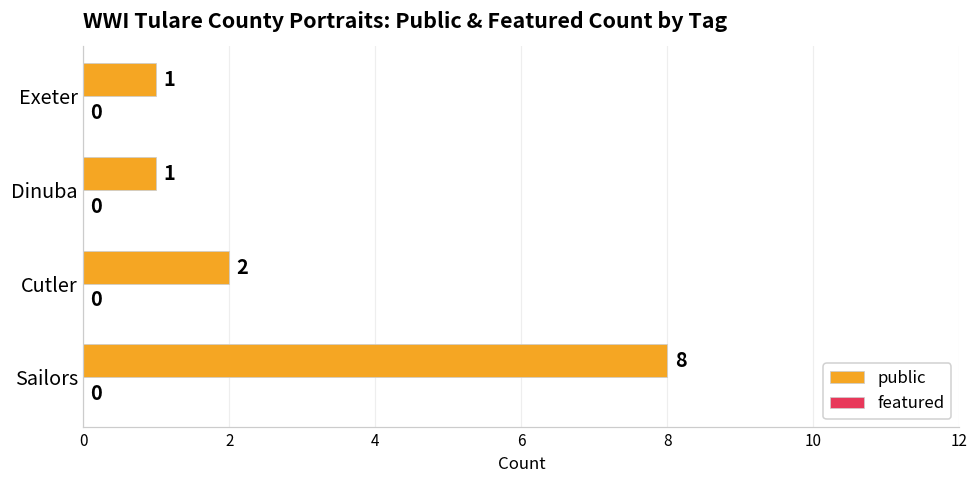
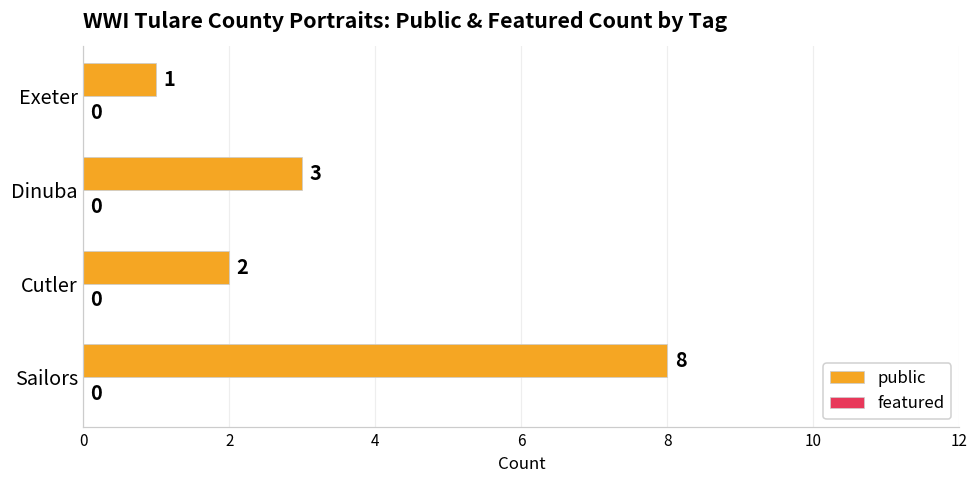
public, Dinuba: 1 -> 3
